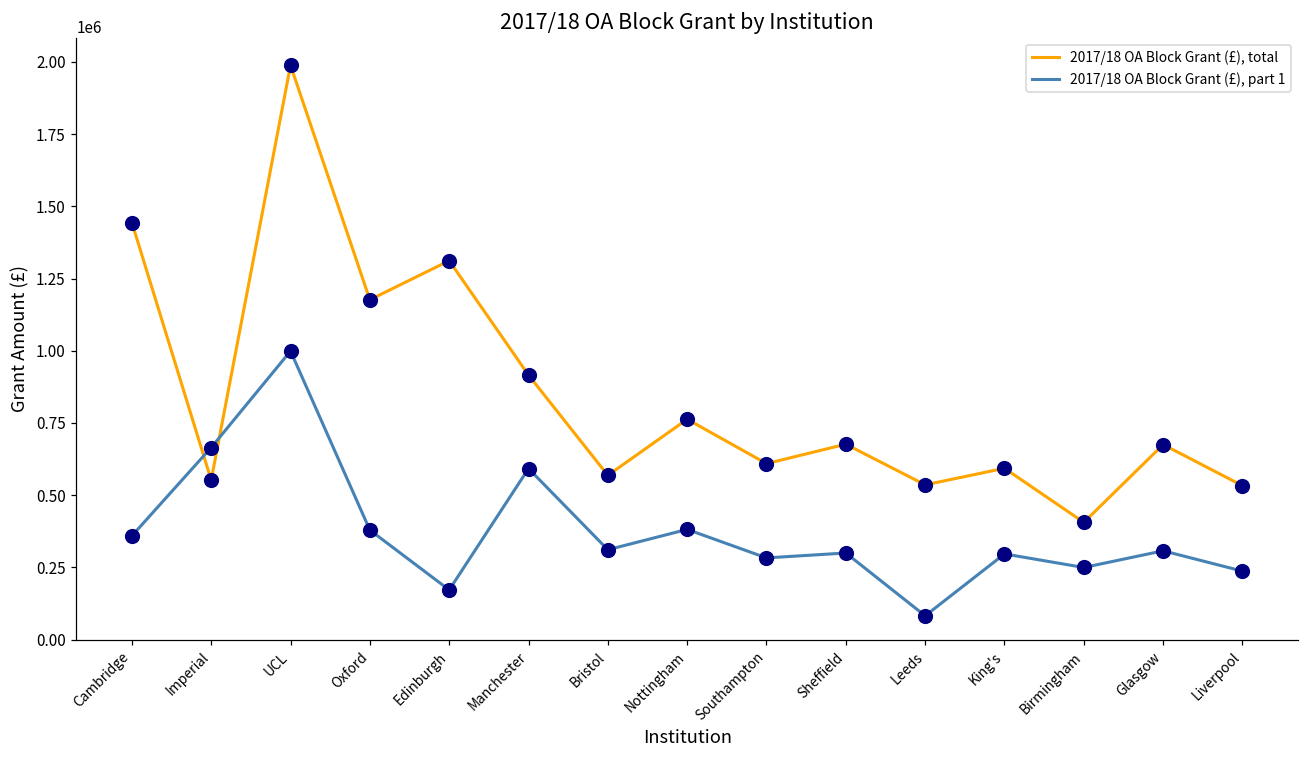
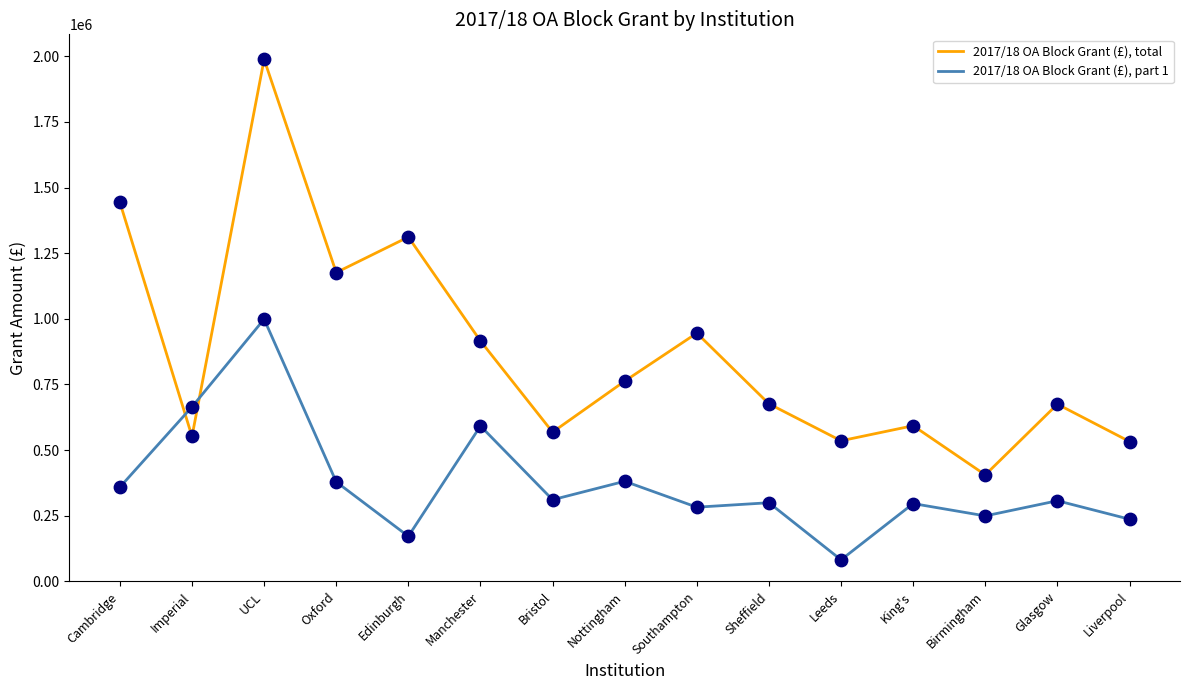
2017/18 OA Block Grant (£), total, Southampton: 610000 -> 950000
